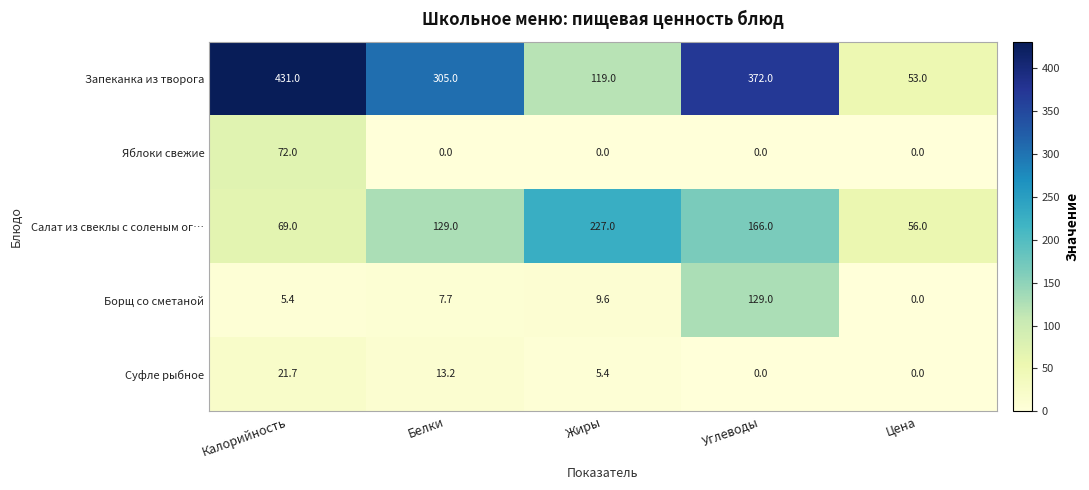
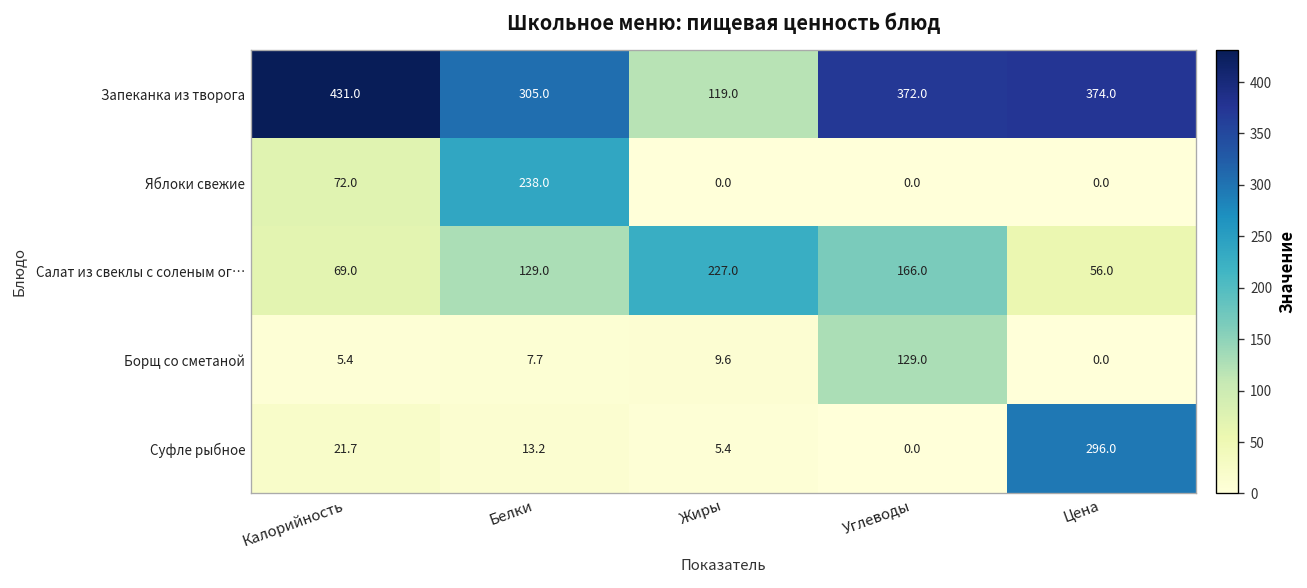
Запеканка из творога, Цена: 53.0 -> 374.0
Яблоки свежие, Белки: 0.0 -> 238.0
Суфле рыбное, Цена: 0.0 -> 296.0
